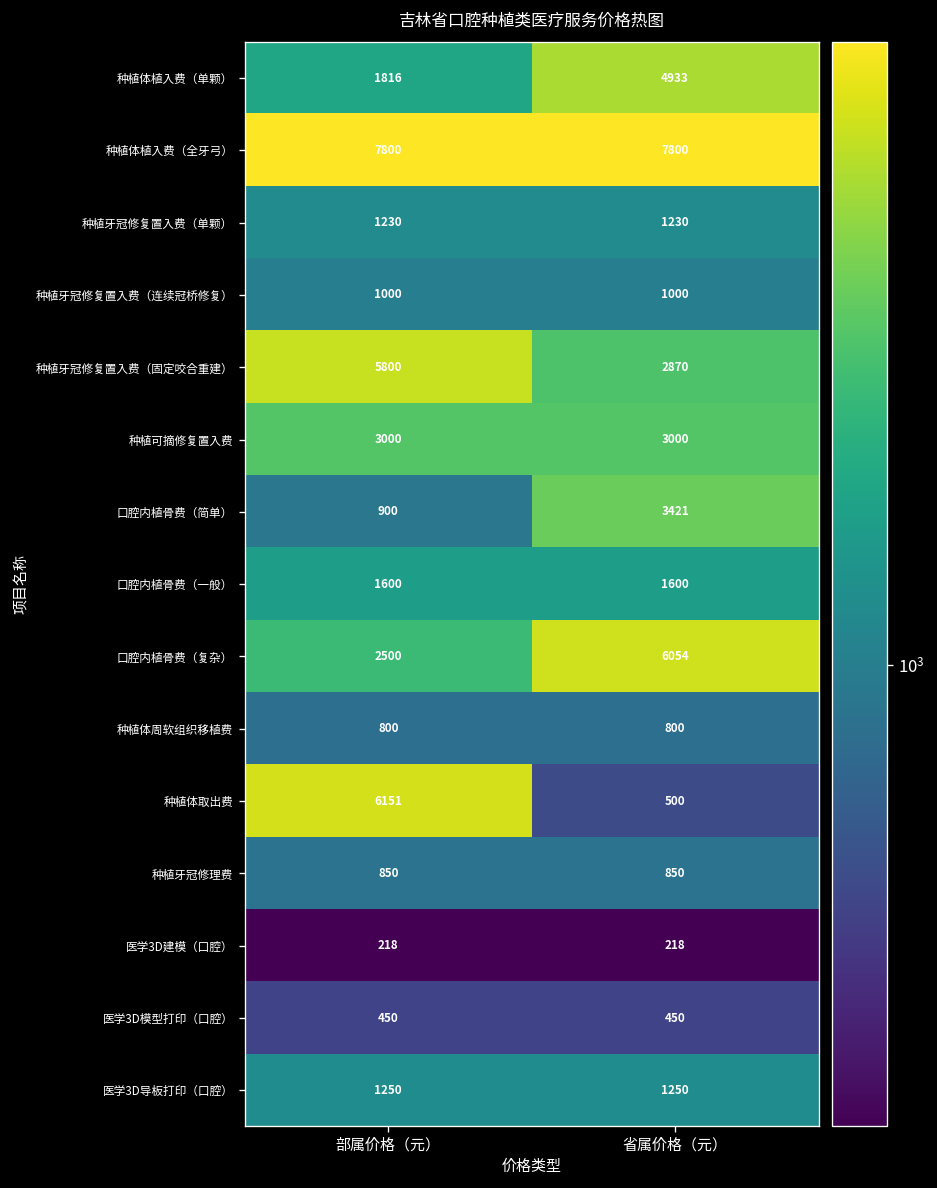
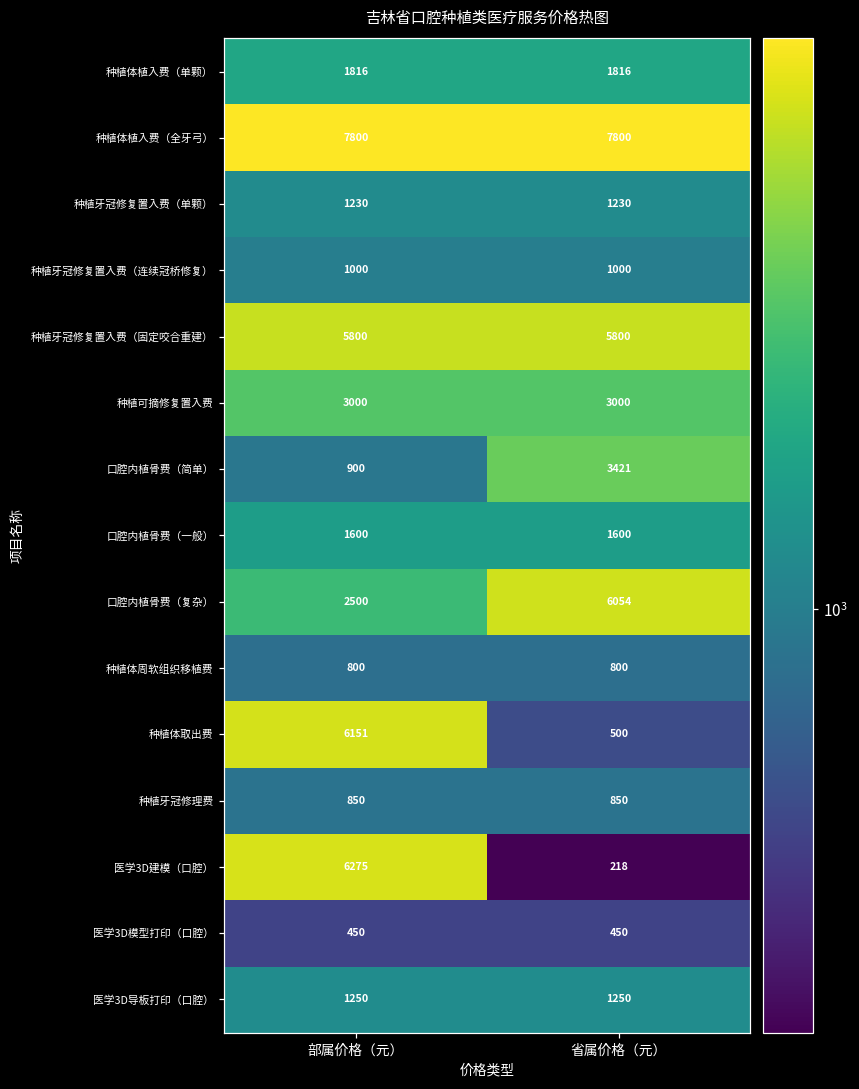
种植体植入费（单颗）, 省属价格（元）: 4933 -> 1816
种植牙冠修复置入费（固定咬合重建）, 省属价格（元）: 2870 -> 5800
医学3D建模（口腔）, 部属价格（元）: 218 -> 6275
